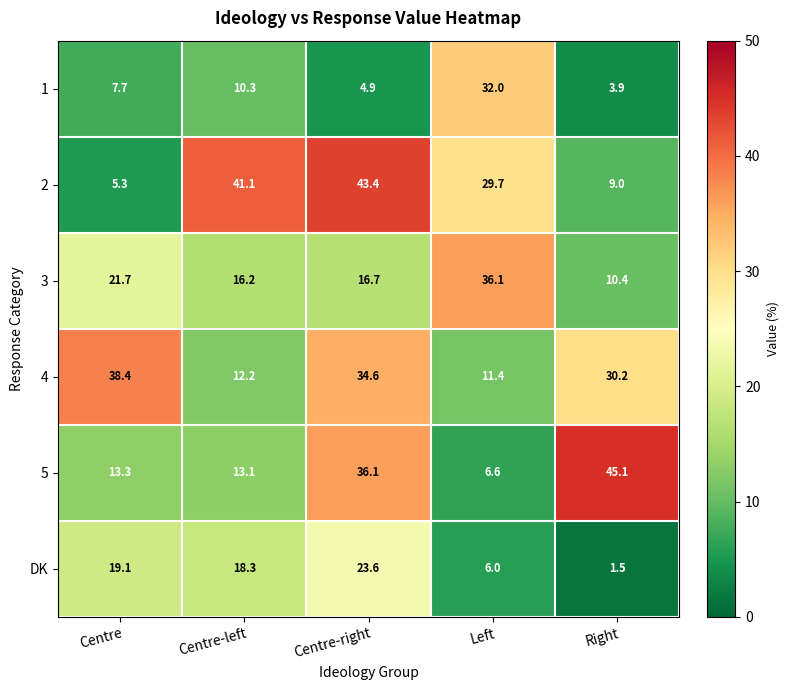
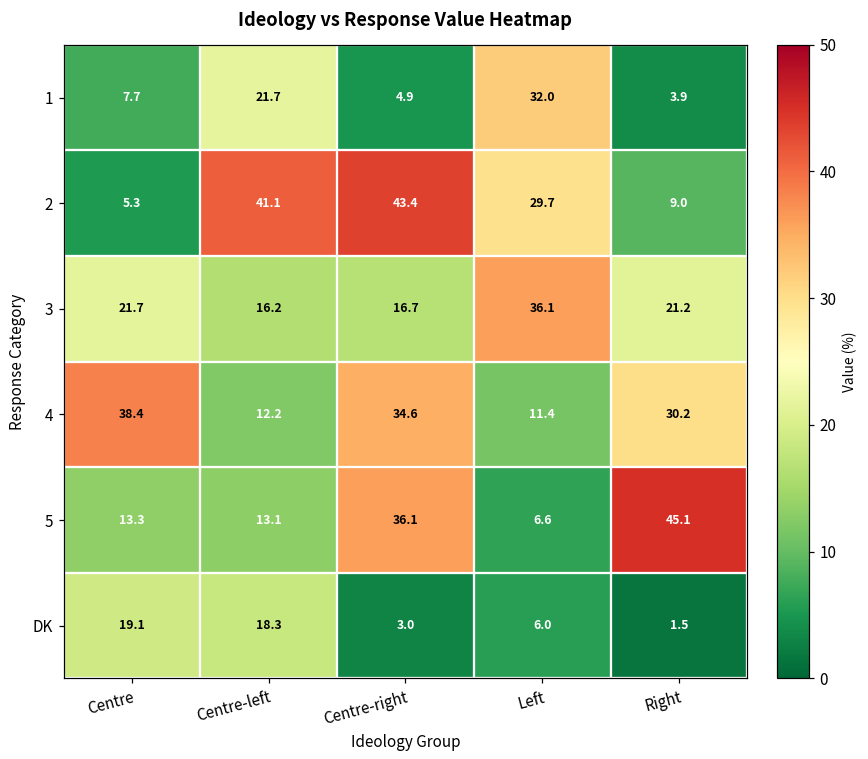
1, Centre-left: 10.3 -> 21.7
3, Right: 10.4 -> 21.2
DK, Centre-right: 23.6 -> 3.0
